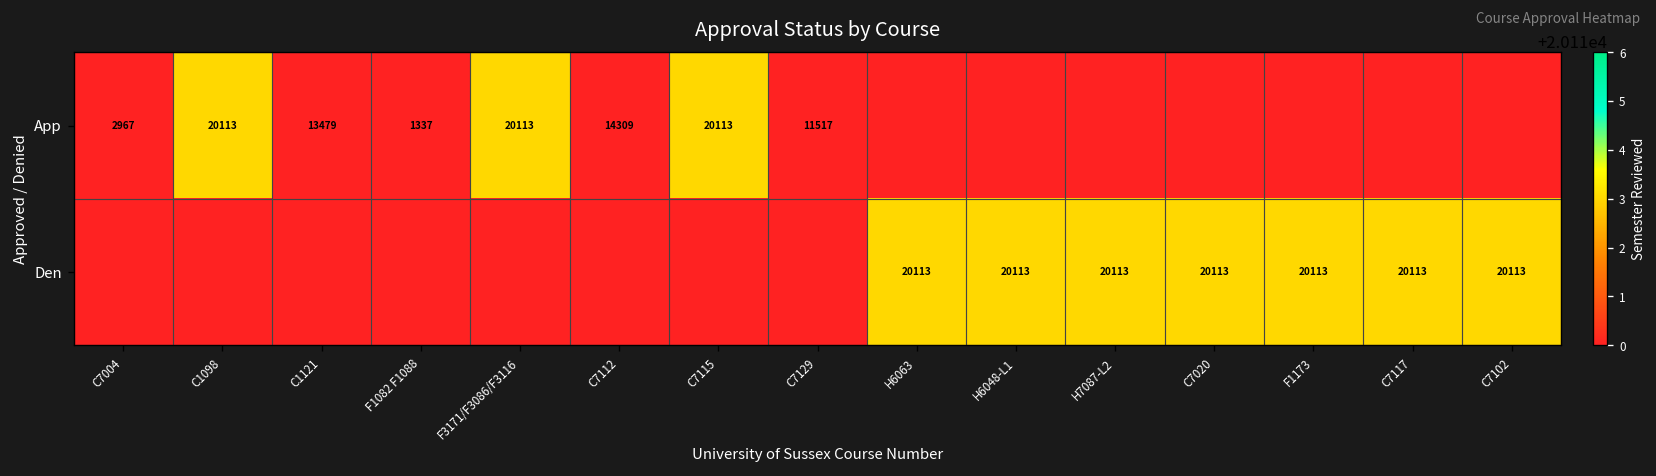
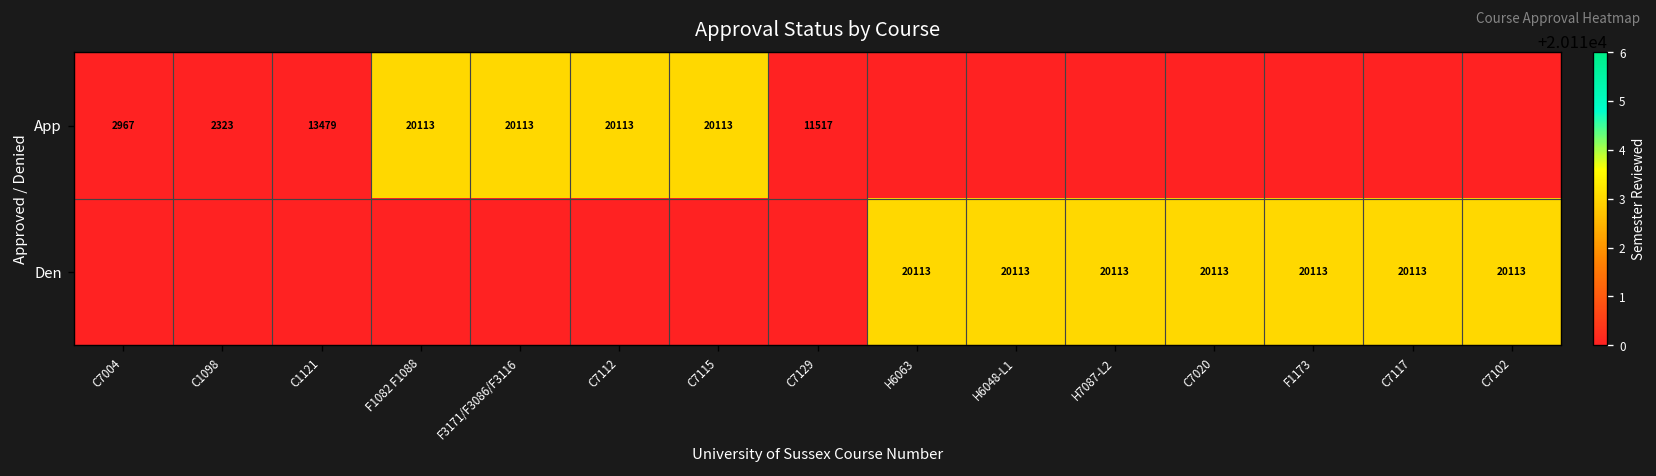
App, C1098: 20113 -> 2323
App, F1082 F1088: 1337 -> 20113
App, C7112: 14309 -> 20113
